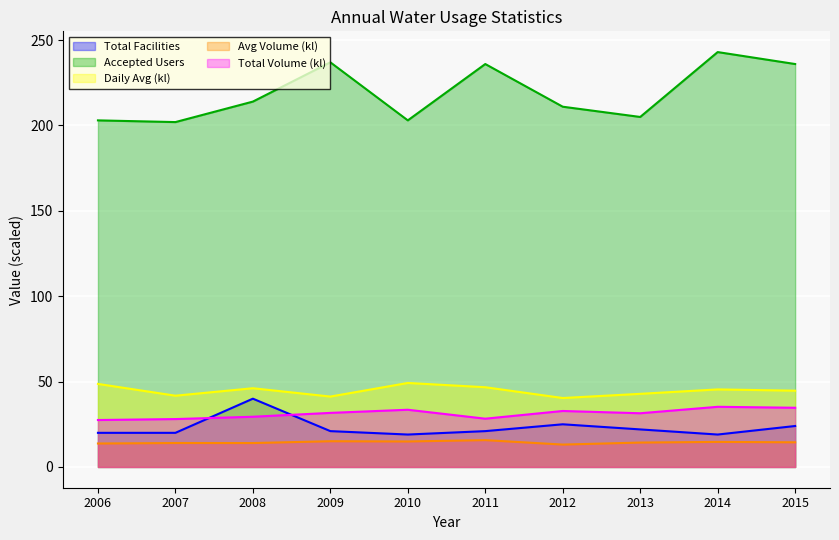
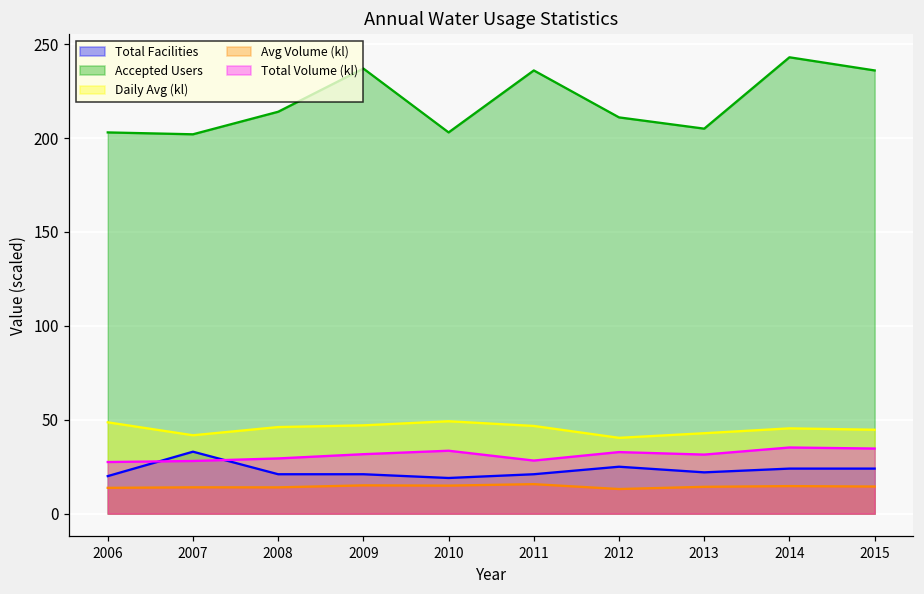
Total Facilities, 2007: 20 -> 33
Total Facilities, 2008: 40 -> 21
Daily Avg (kl), 2009: 41 -> 47
Total Facilities, 2014: 19 -> 24
